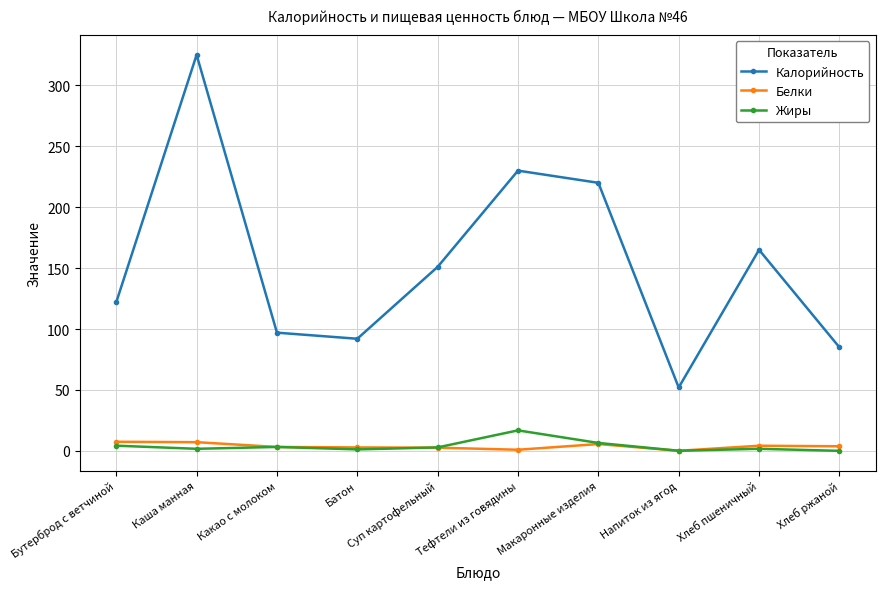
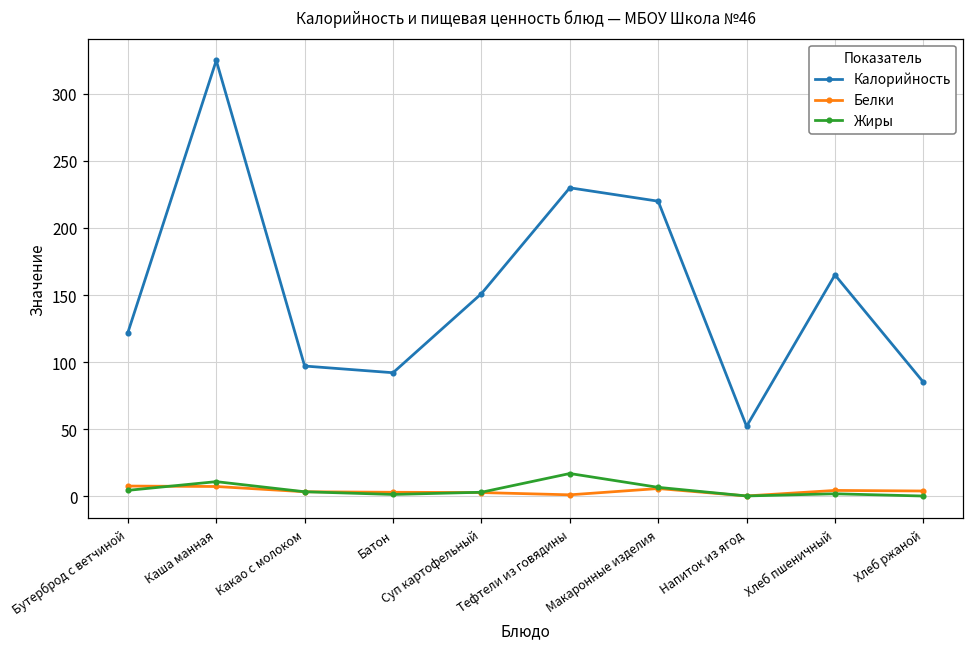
Жиры, Каша манная: 2 -> 11
